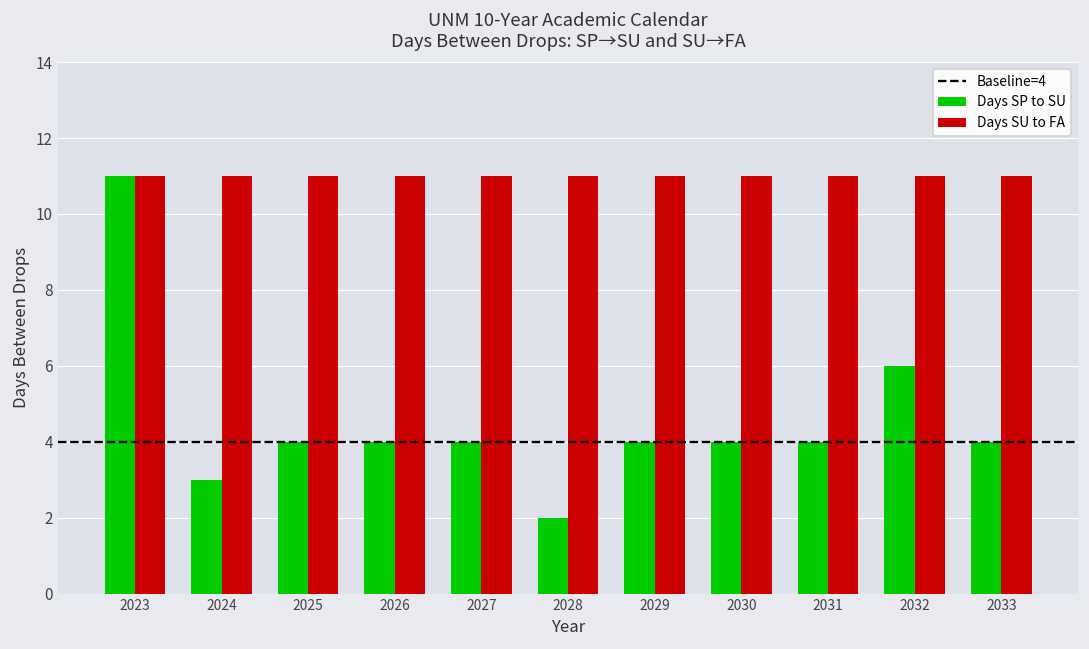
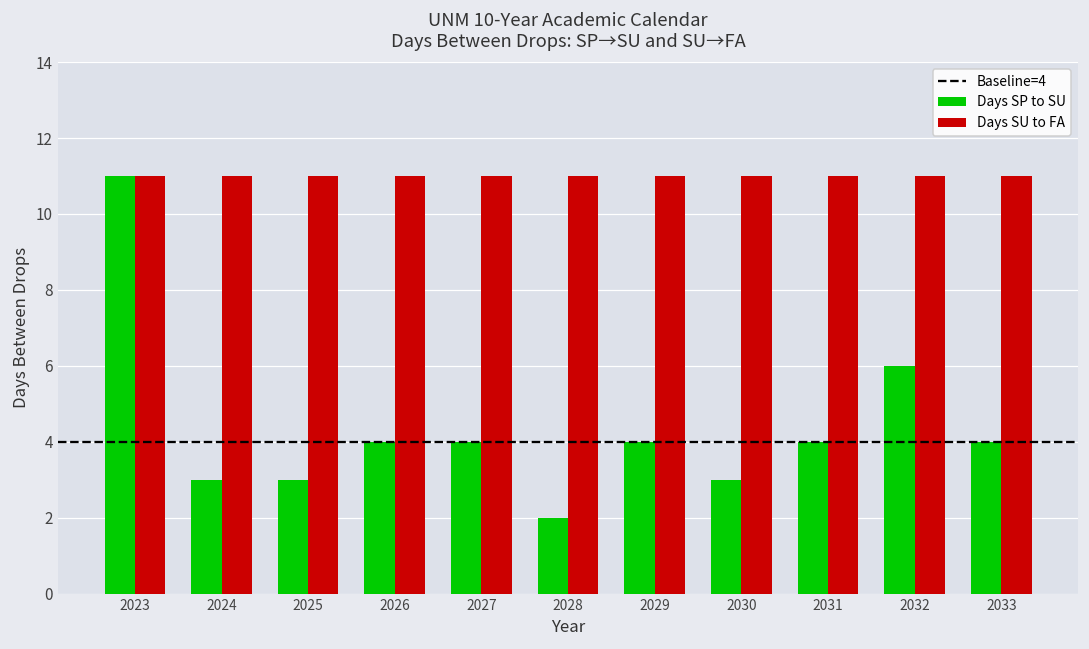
Days SP to SU, 2025: 4 -> 3
Days SP to SU, 2030: 4 -> 3
